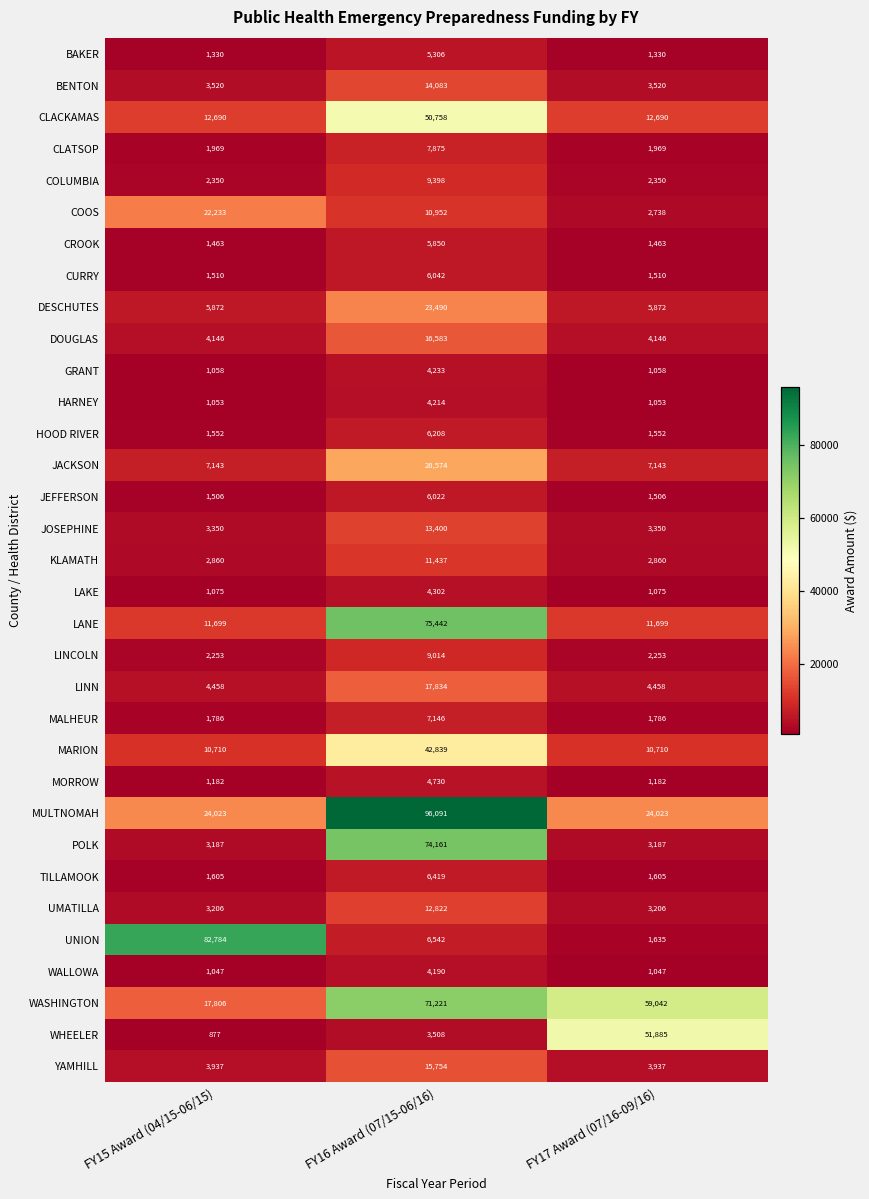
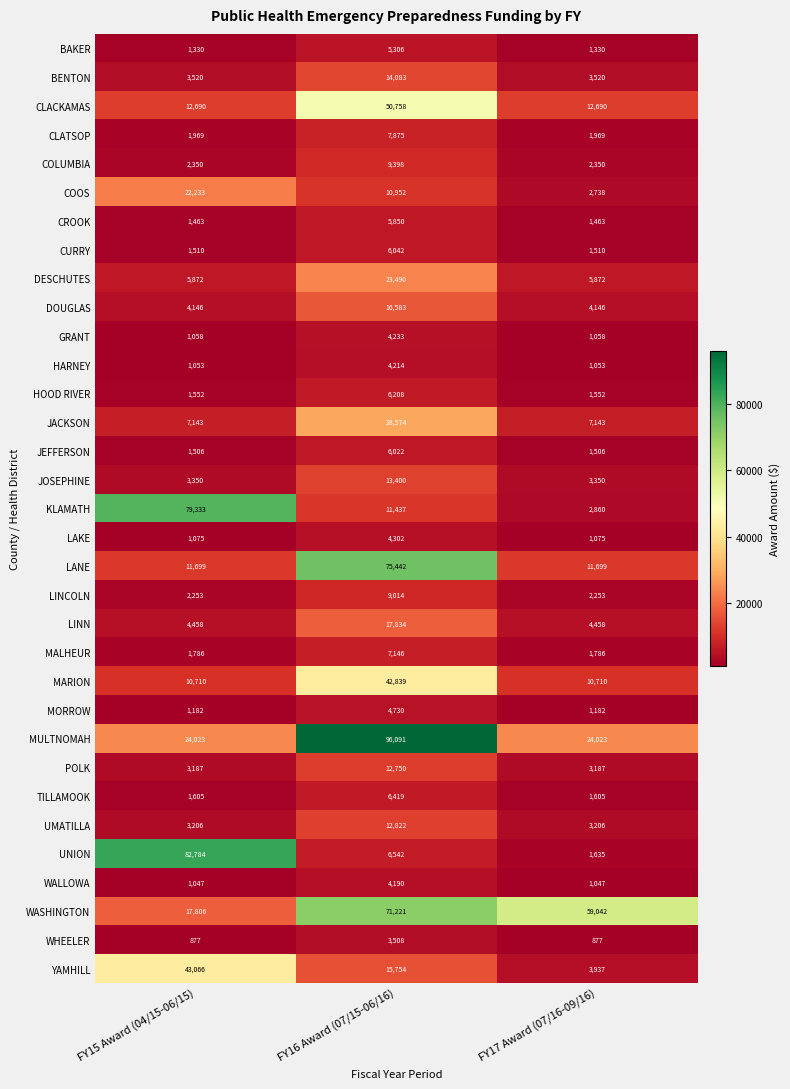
KLAMATH, FY15 Award (04/15-06/15): 2,860 -> 79,333
POLK, FY16 Award (07/15-06/16): 74,161 -> 12,750
WHEELER, FY17 Award (07/16-09/16): 51,885 -> 877
YAMHILL, FY15 Award (04/15-06/15): 3,937 -> 43,066
